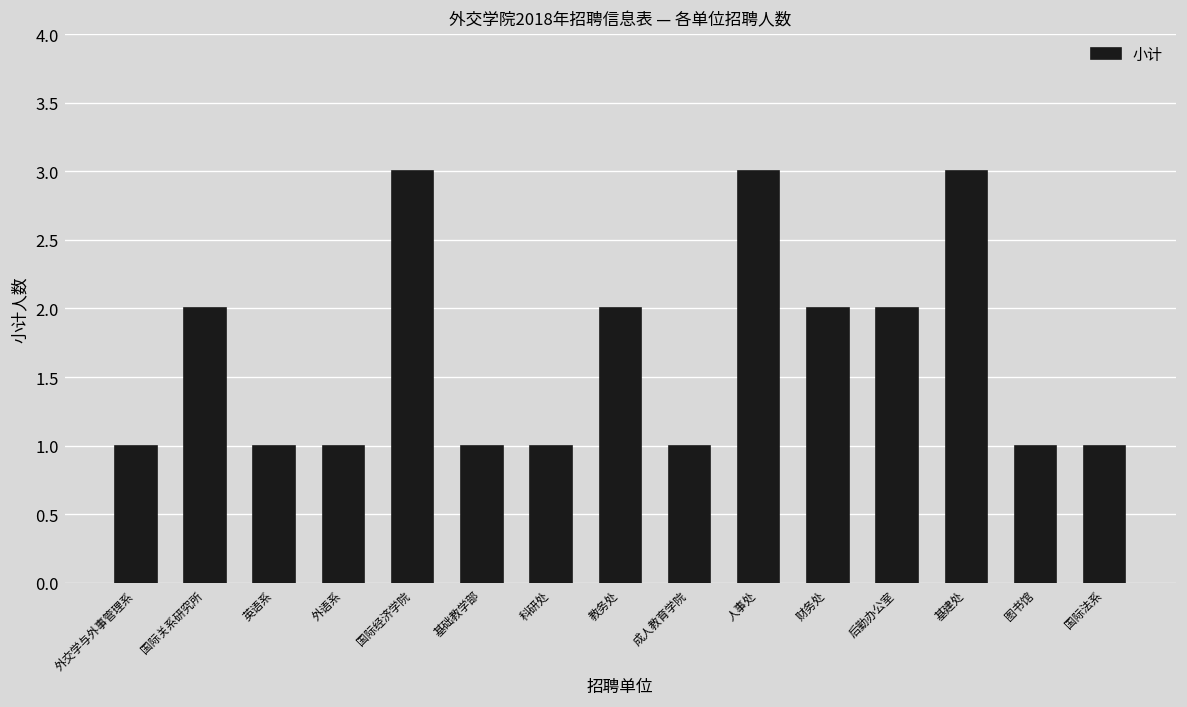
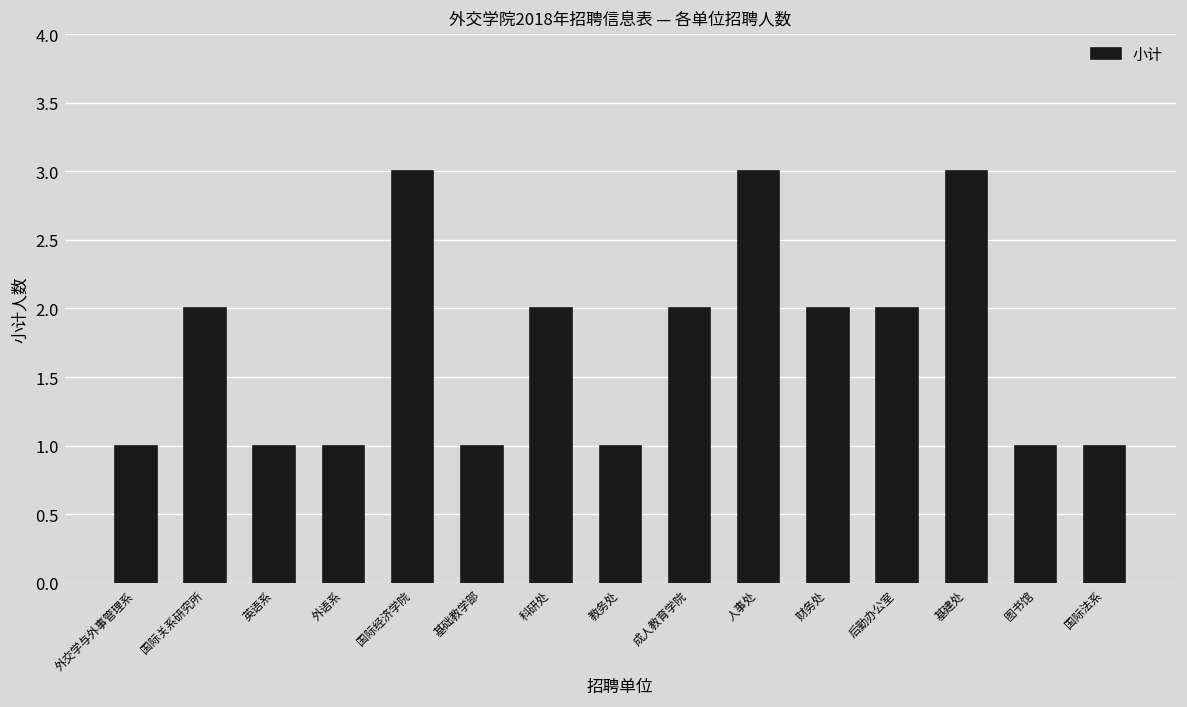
科研处: 1 -> 2
教务处: 2 -> 1
成人教育学院: 1 -> 2
